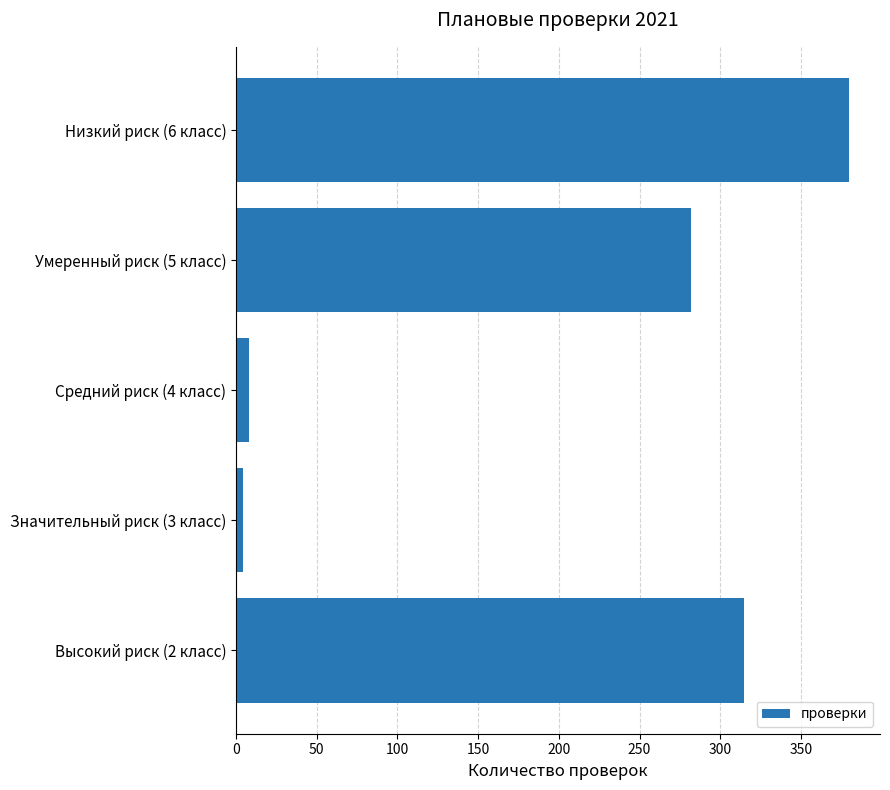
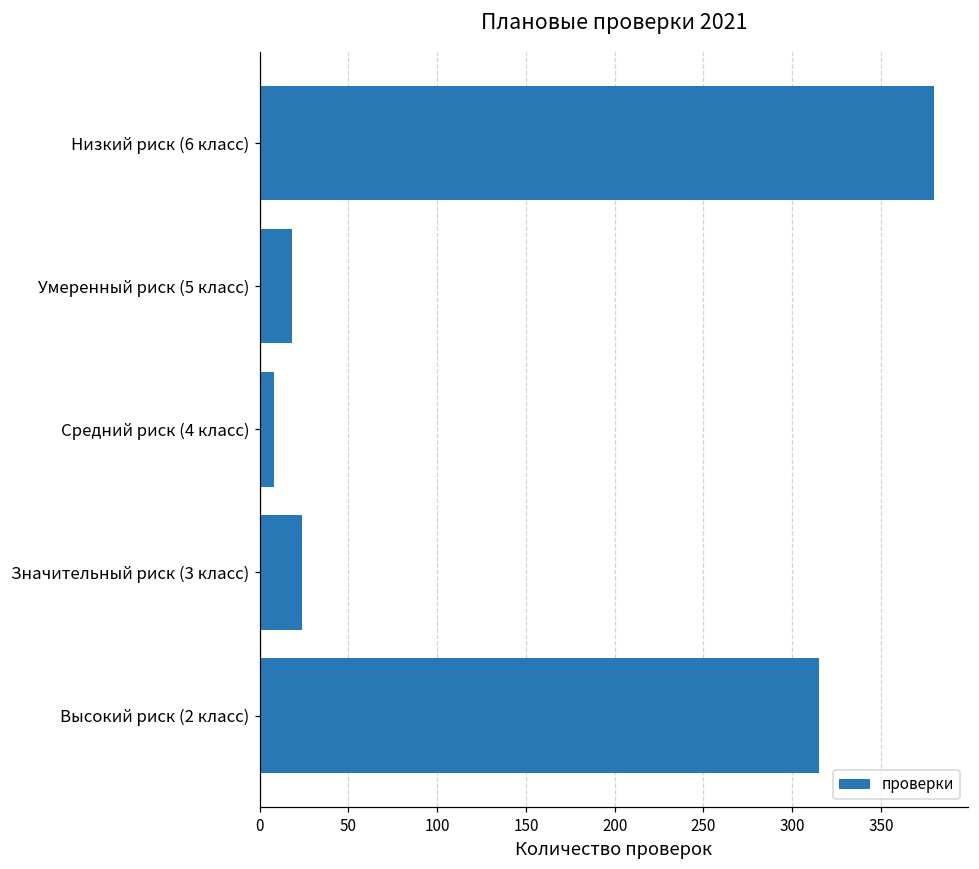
Умеренный риск (5 класс): 282 -> 18
Значительный риск (3 класс): 4 -> 24
